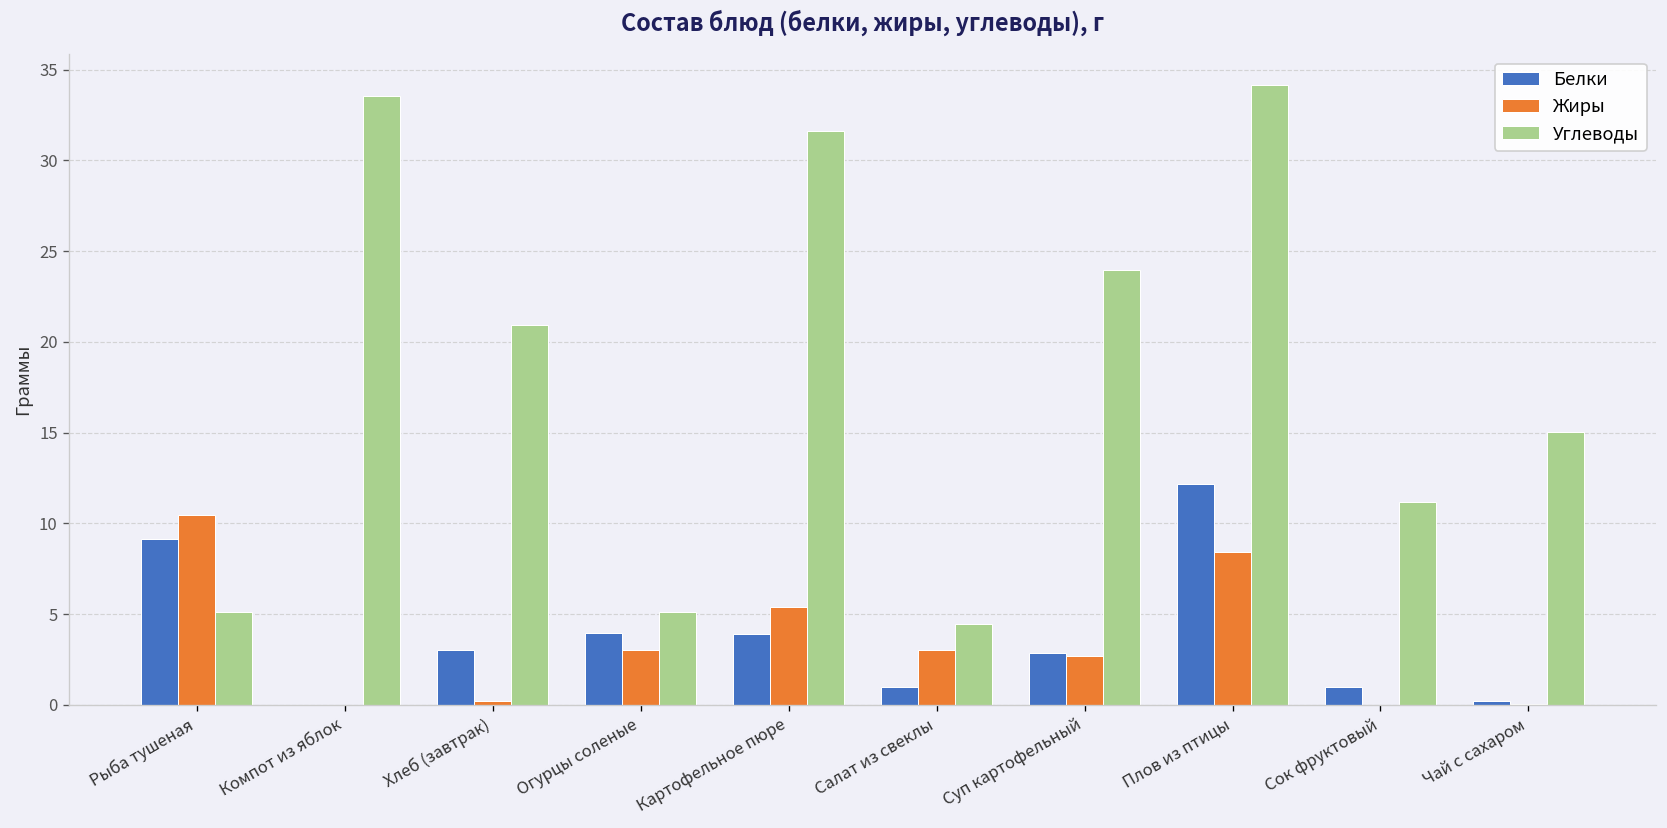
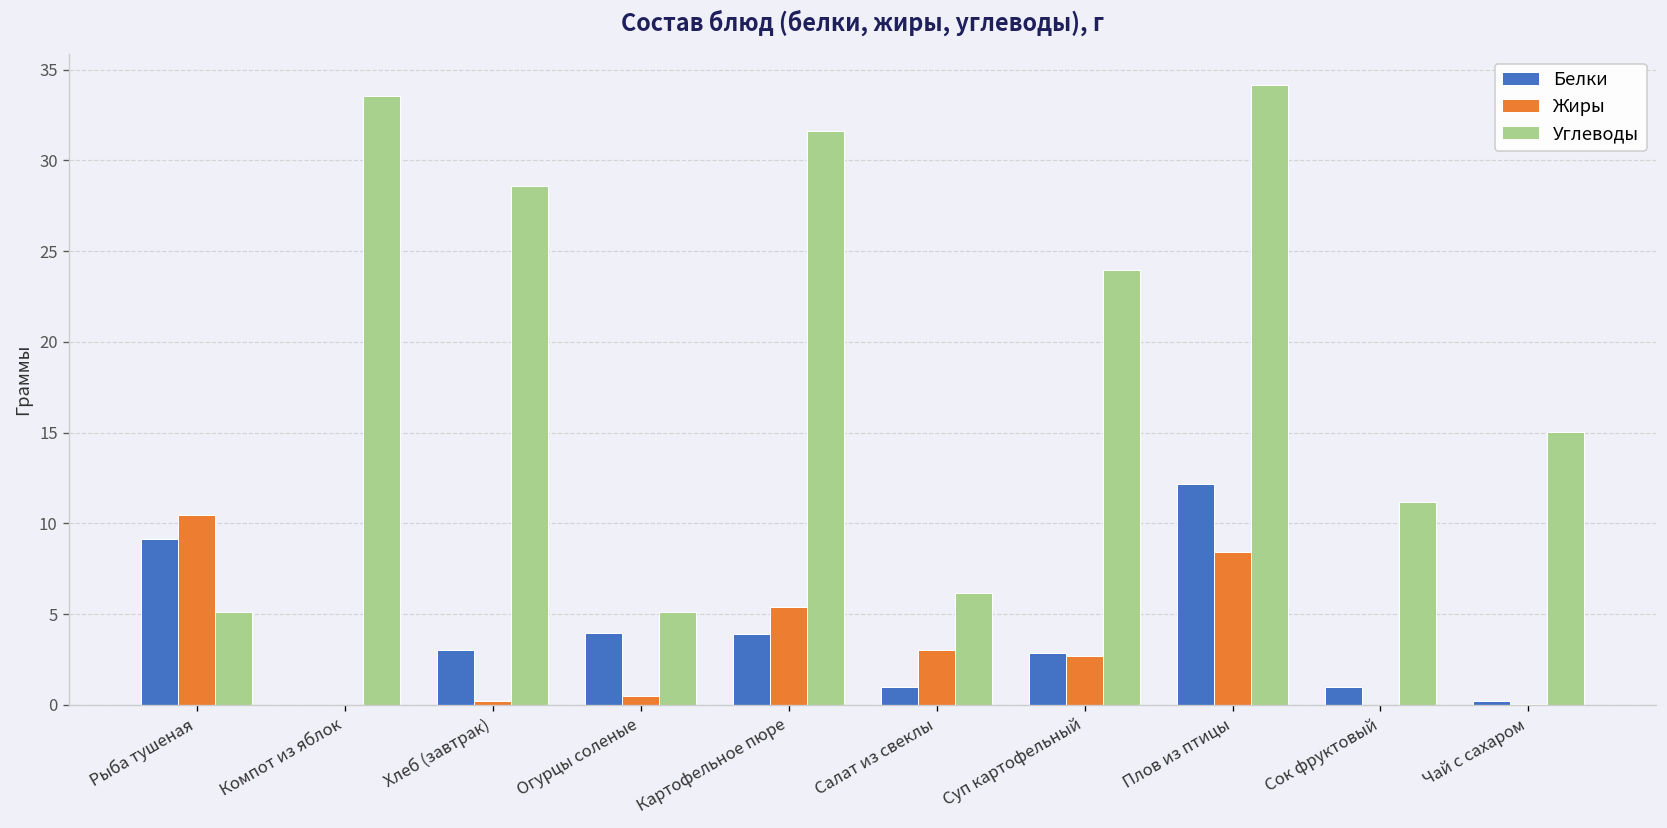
Углеводы, Хлеб (завтрак): 20.9 -> 28.6
Жиры, Огурцы соленые: 3.0 -> 0.5
Углеводы, Салат из свеклы: 4.5 -> 6.2
